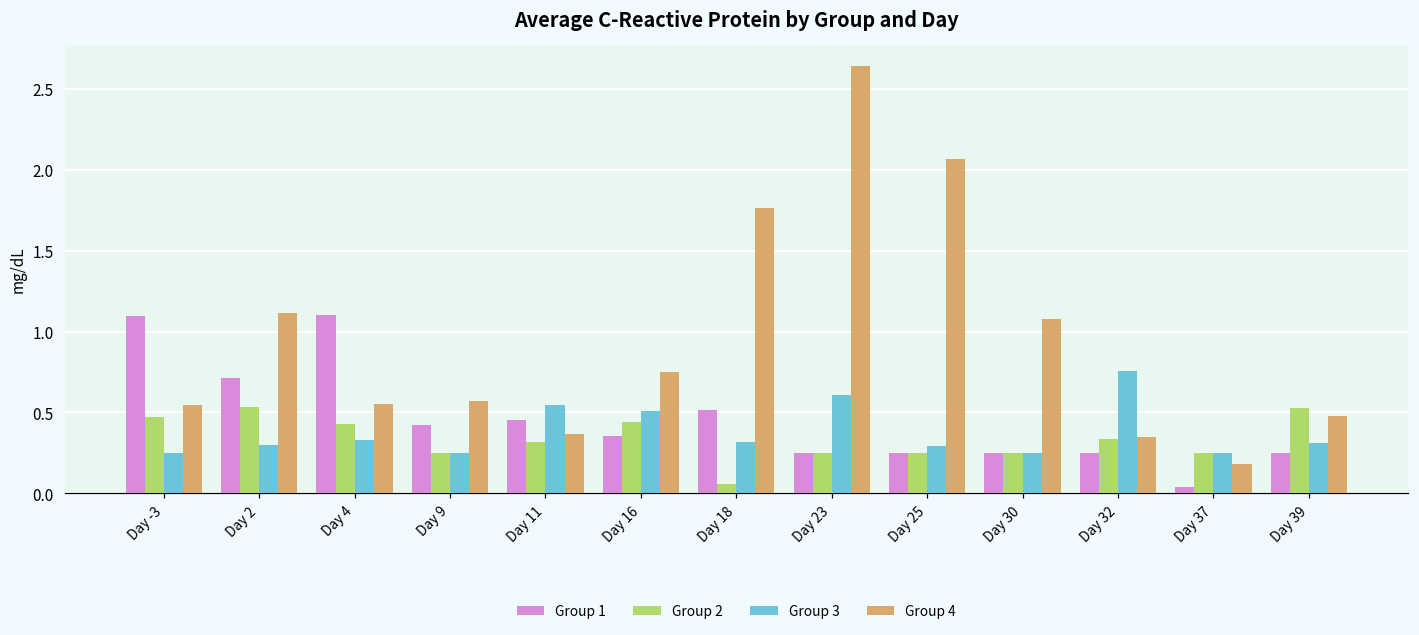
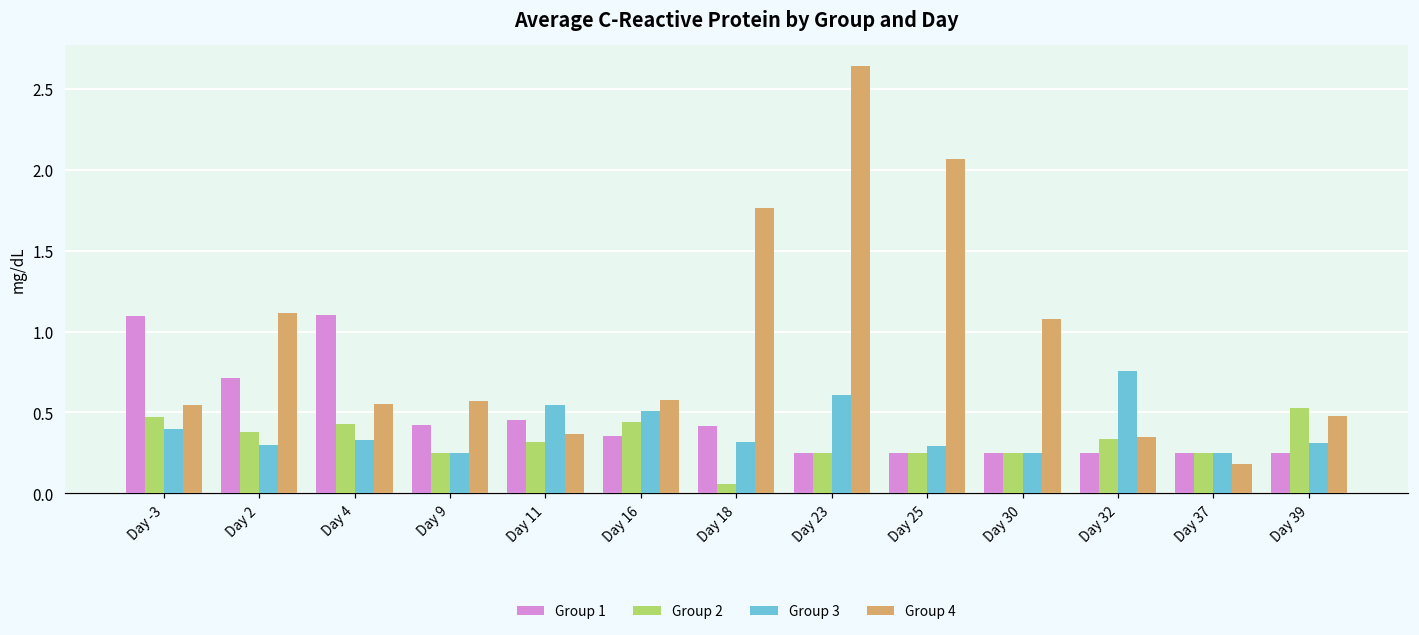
Group 3, Day -3: 0.25 -> 0.40
Group 2, Day 2: 0.53 -> 0.38
Group 4, Day 16: 0.75 -> 0.58
Group 1, Day 18: 0.51 -> 0.42
Group 1, Day 37: 0.04 -> 0.25
